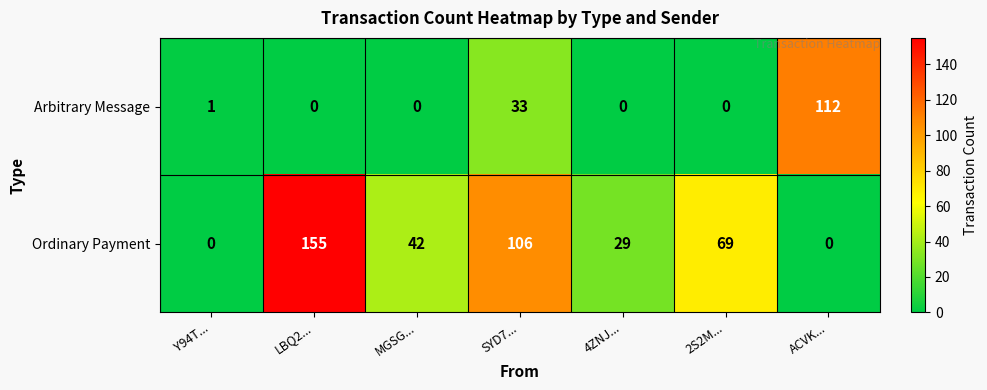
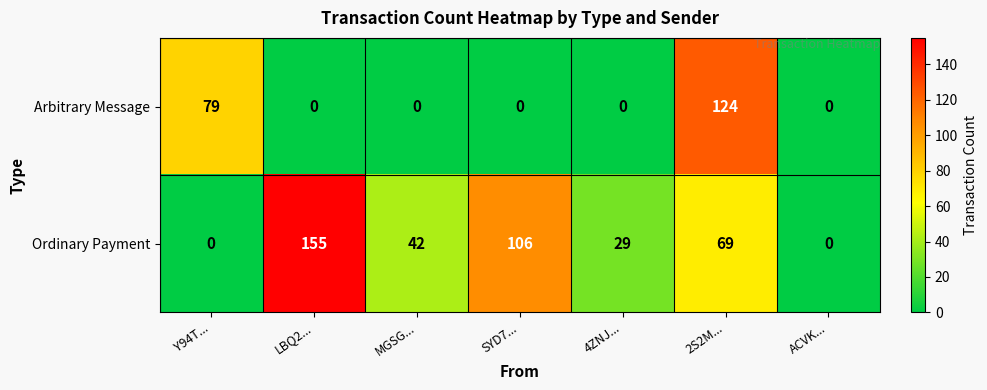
Arbitrary Message, Y94T...: 1 -> 79
Arbitrary Message, SYD7...: 33 -> 0
Arbitrary Message, 2S2M...: 0 -> 124
Arbitrary Message, ACVK...: 112 -> 0
